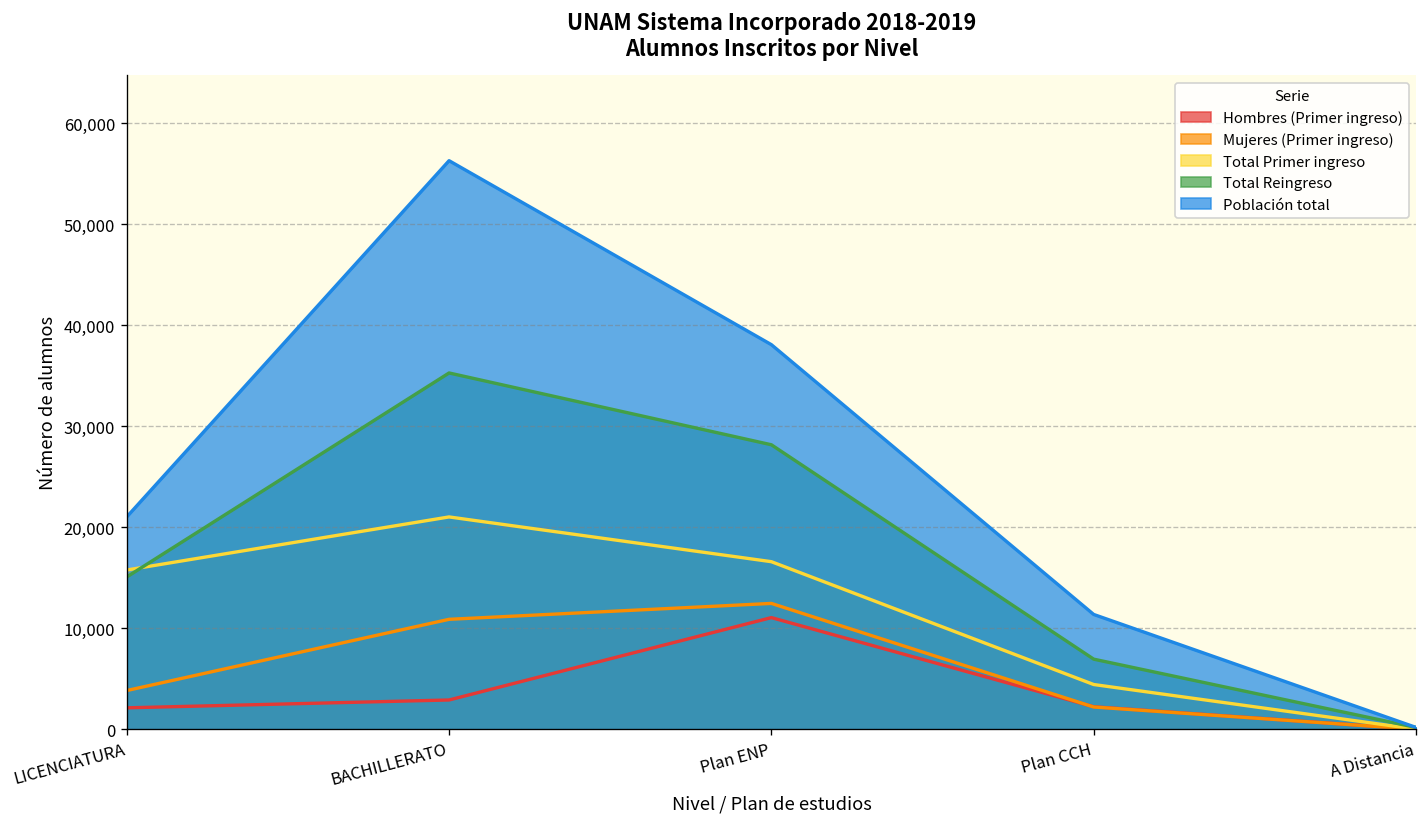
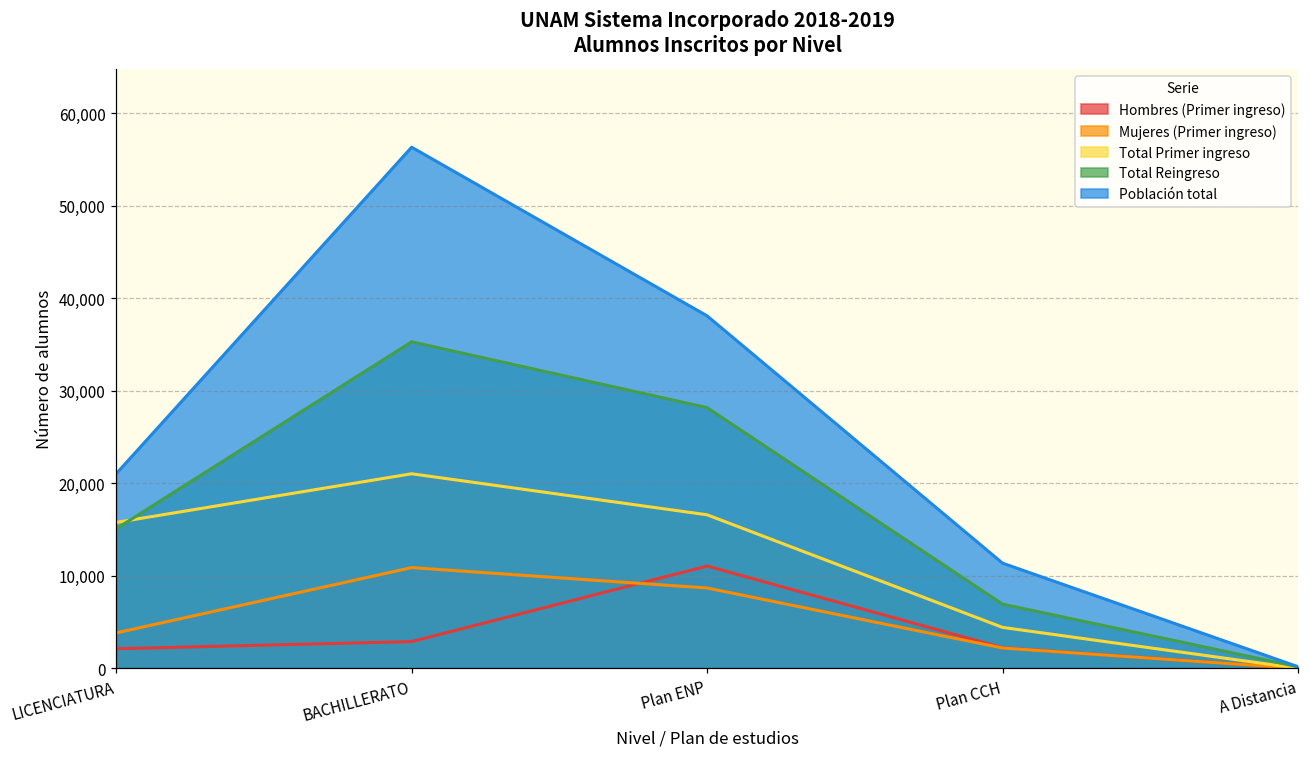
Mujeres (Primer ingreso), Plan ENP: 12,000 -> 9,000
